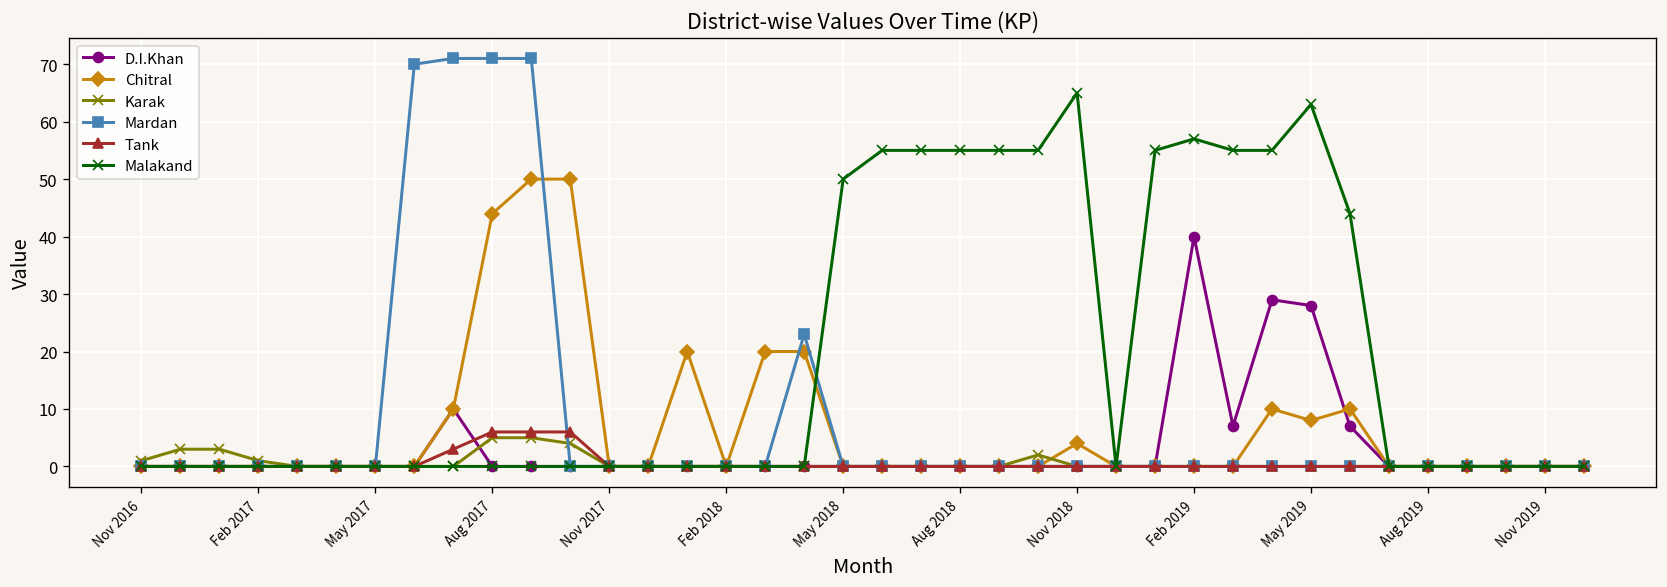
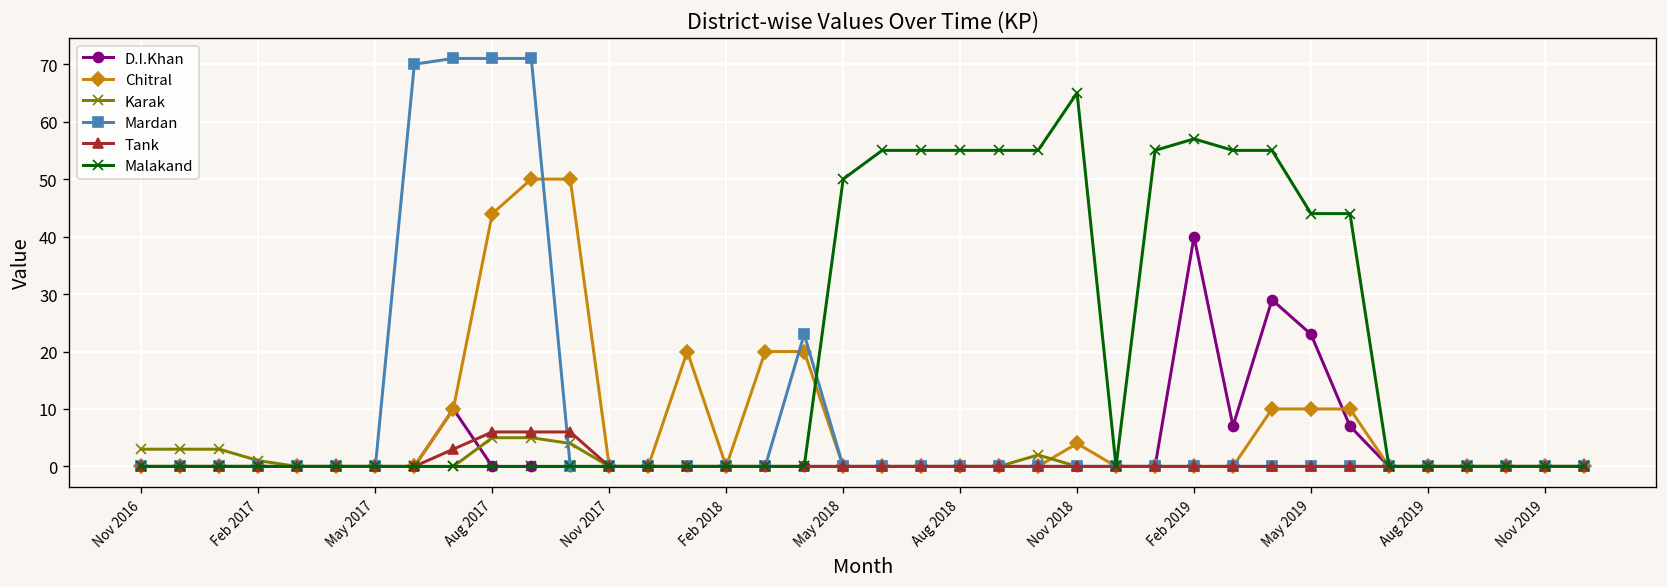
Karak, Nov 2016: 1 -> 3
D.I.Khan, May 2019: 28 -> 23
Chitral, May 2019: 8 -> 10
Malakand, May 2019: 63 -> 44
